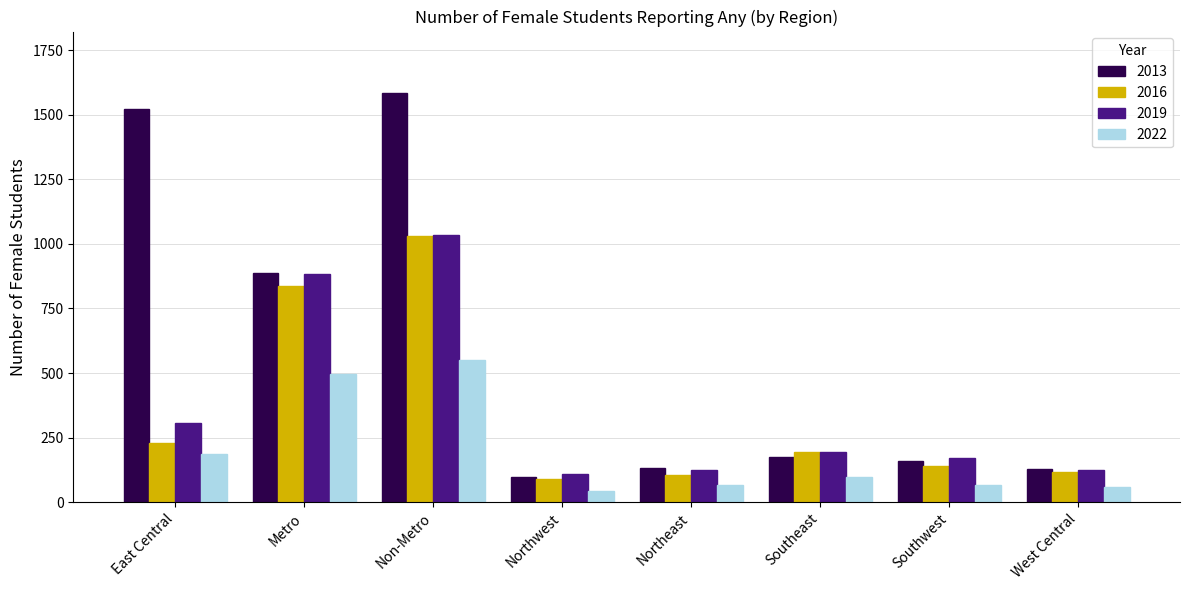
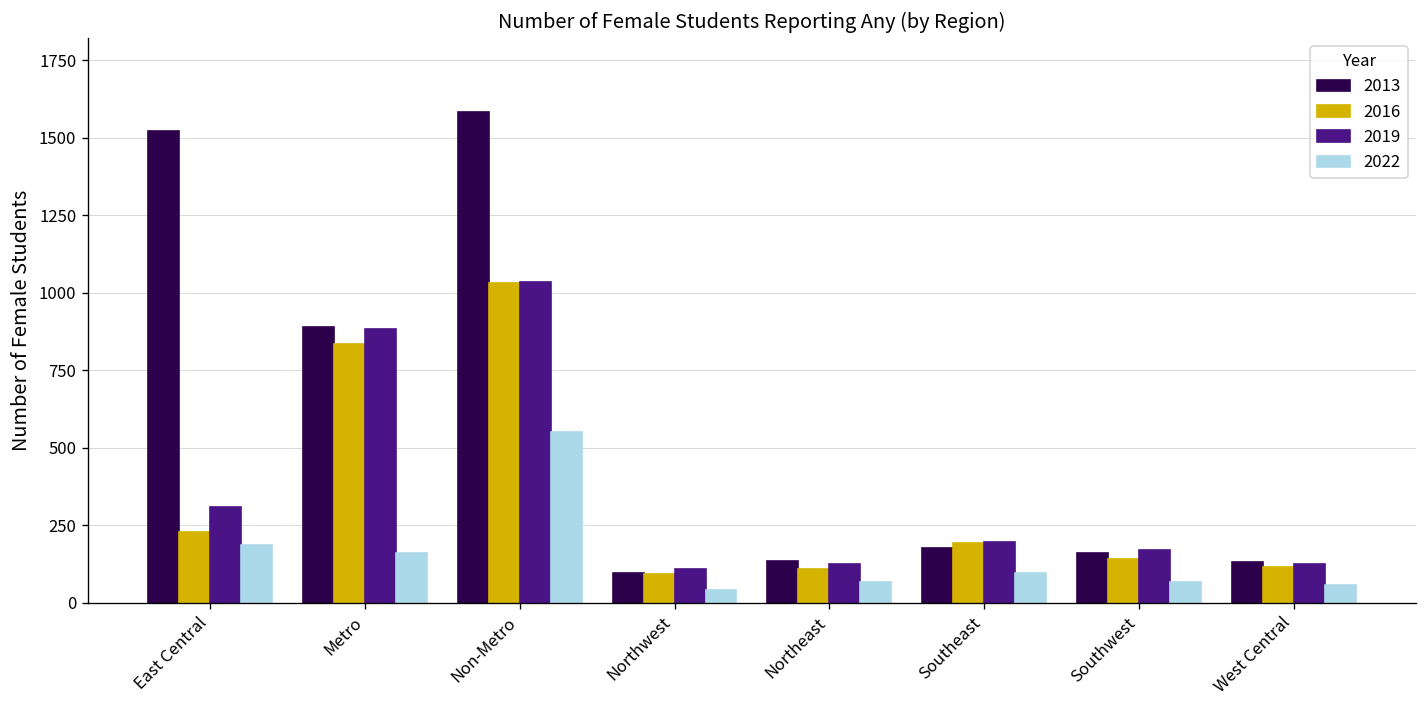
2022, Metro: 500 -> 160
